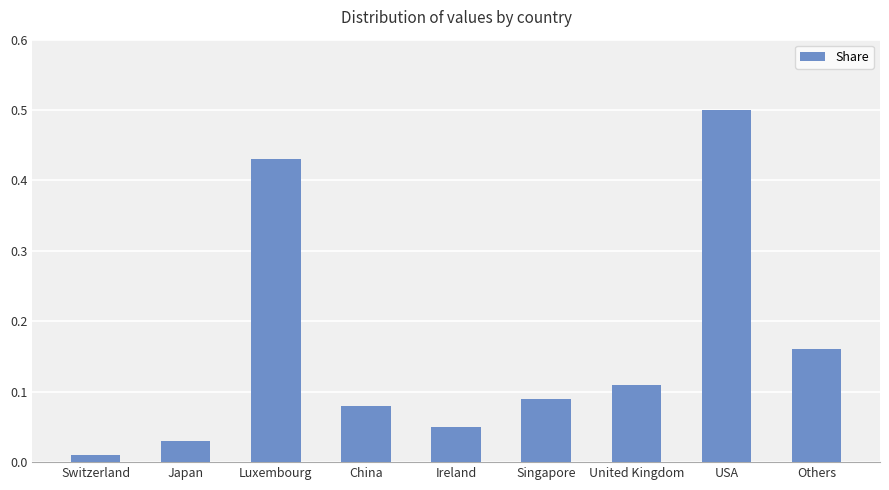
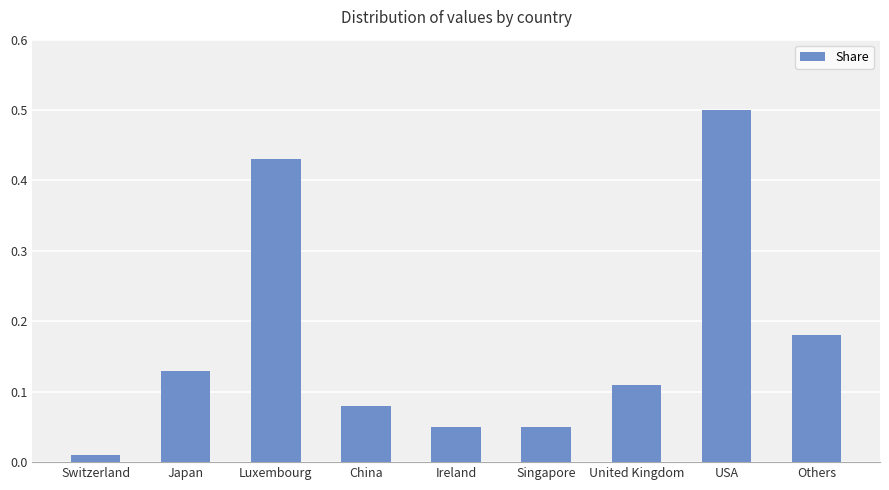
Japan: 0.03 -> 0.13
Singapore: 0.09 -> 0.05
Others: 0.16 -> 0.18
